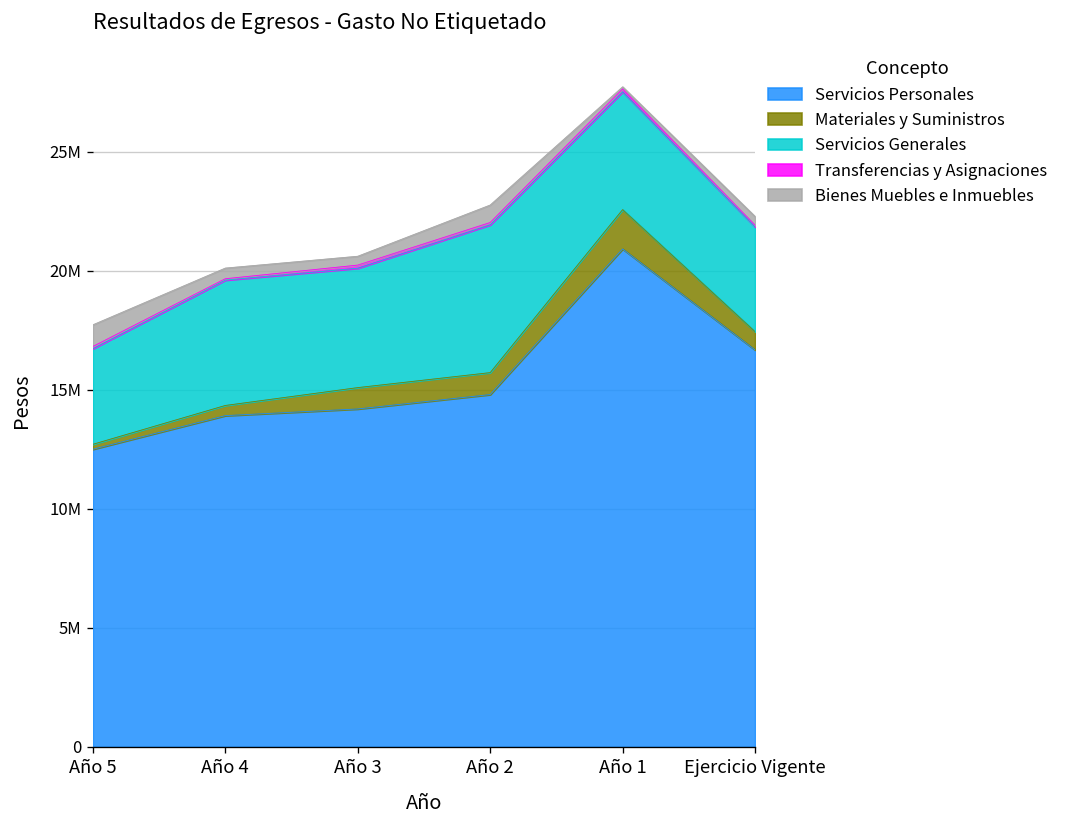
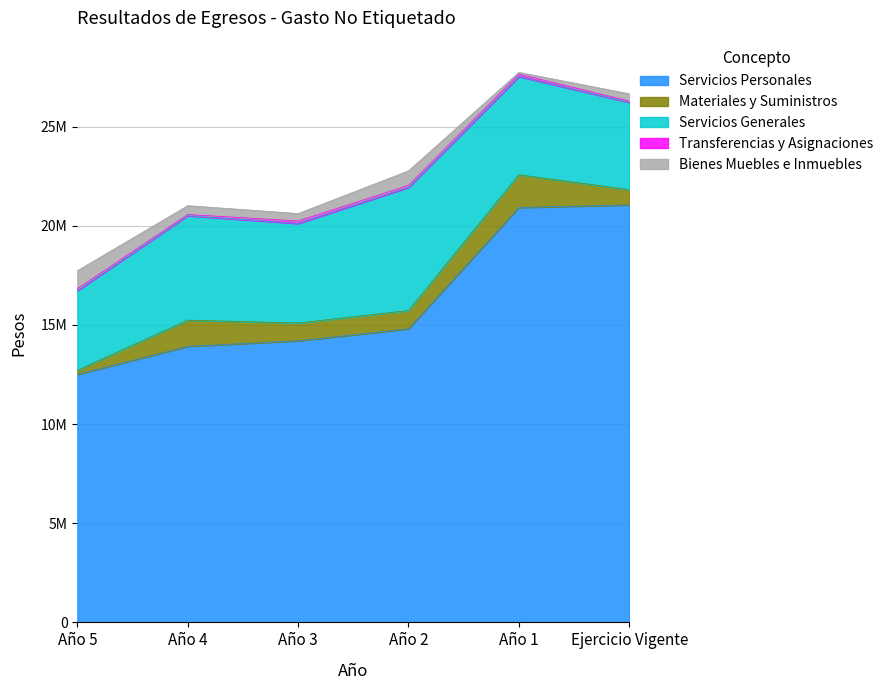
Materiales y Suministros, Año 4: 400000 -> 1300000
Servicios Personales, Ejercicio Vigente: 16700000 -> 21000000
